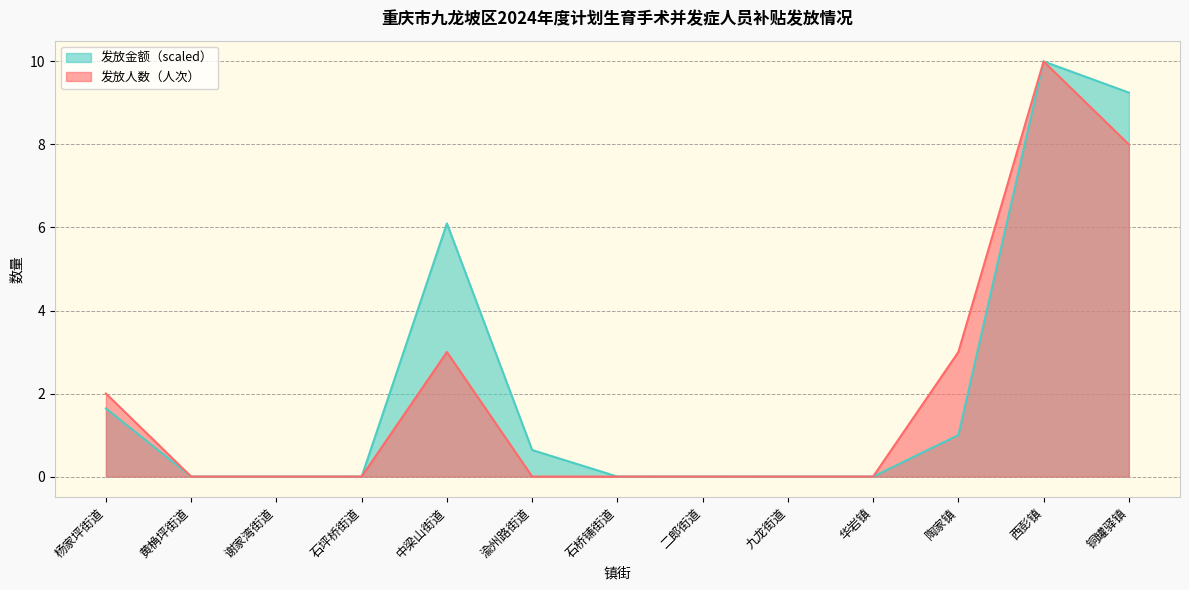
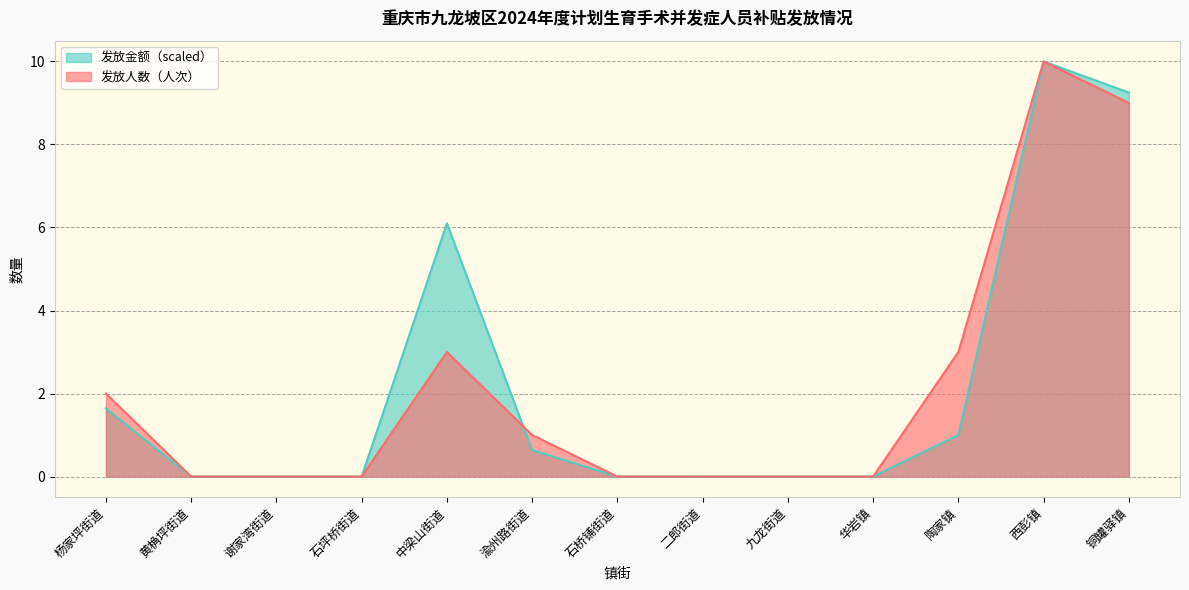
发放人数（人次）, 渝州路街道: 0 -> 1
发放人数（人次）, 铜罐驿镇: 8 -> 9
